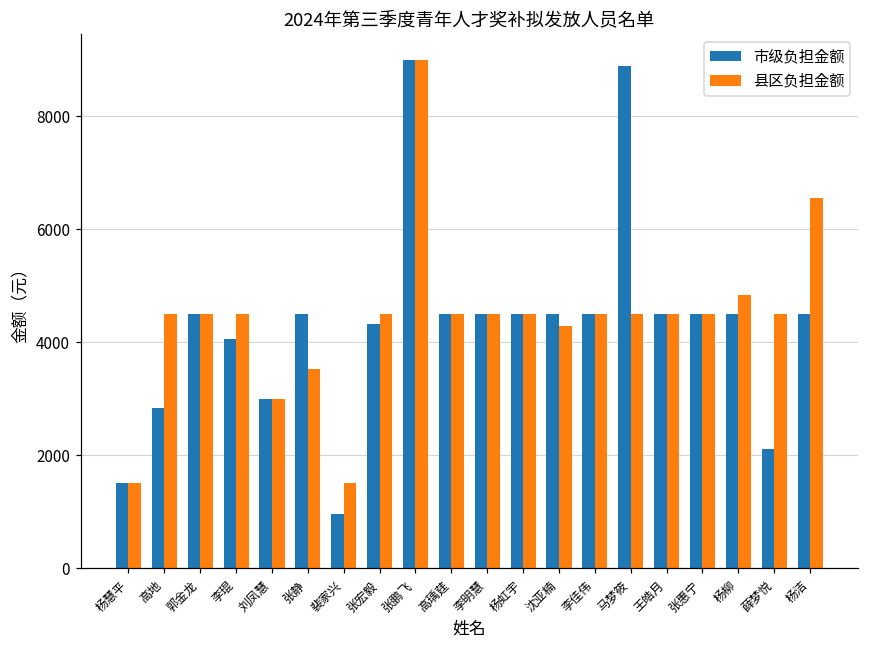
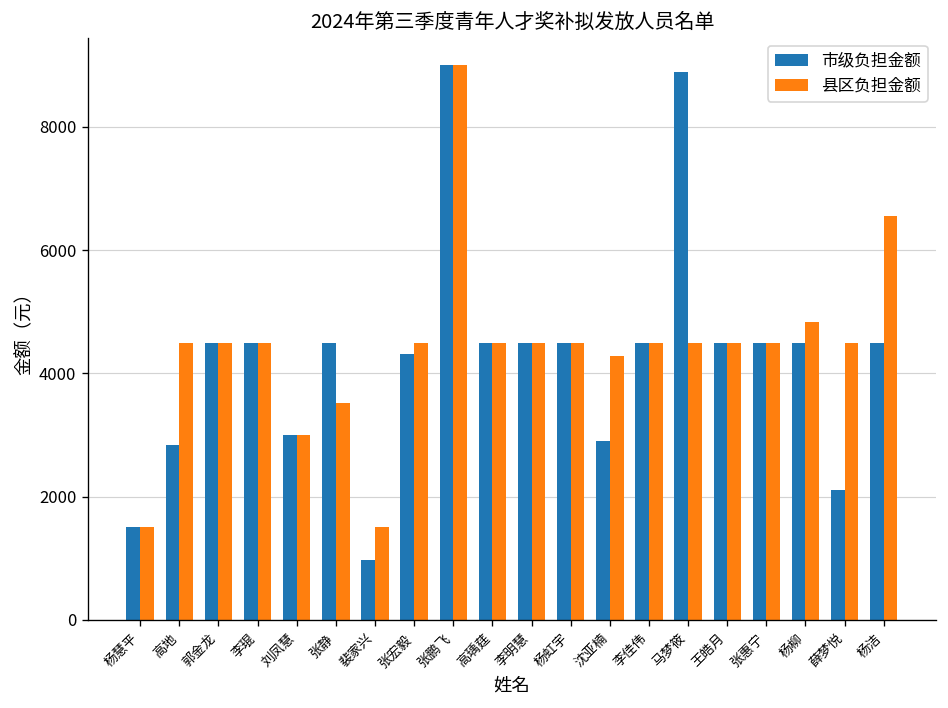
市级负担金额, 李琨: 4100 -> 4500
市级负担金额, 沈亚楠: 4500 -> 2900
